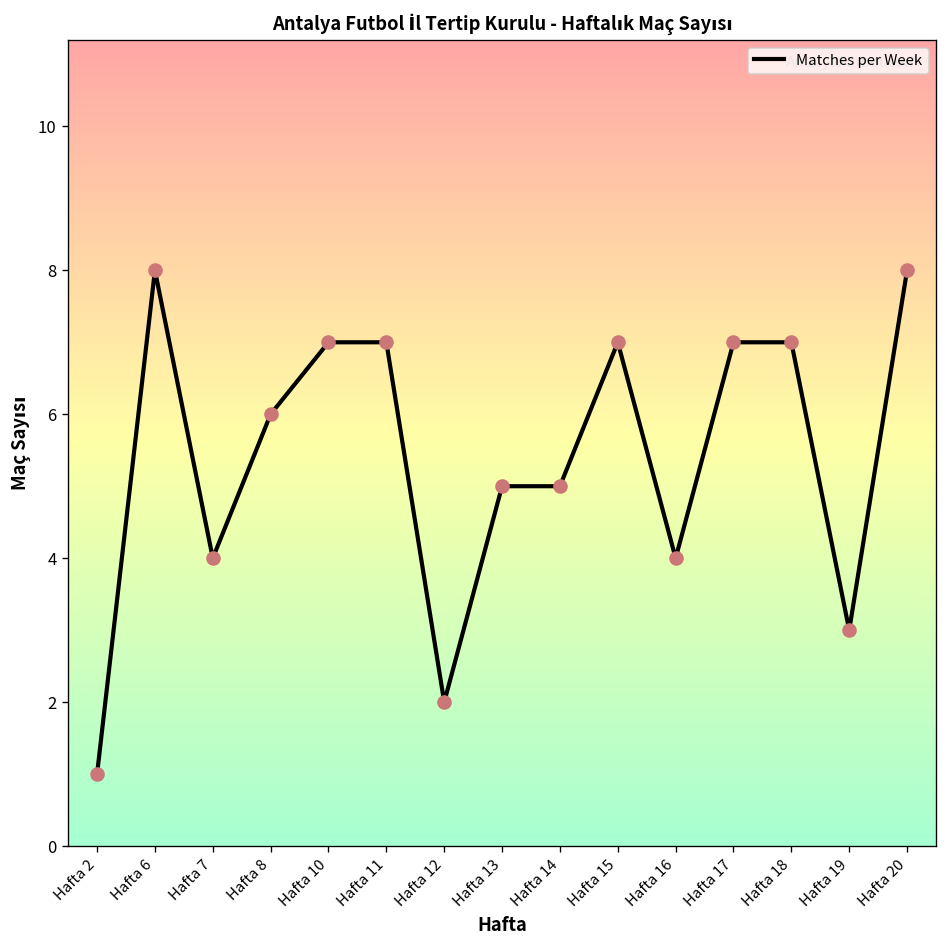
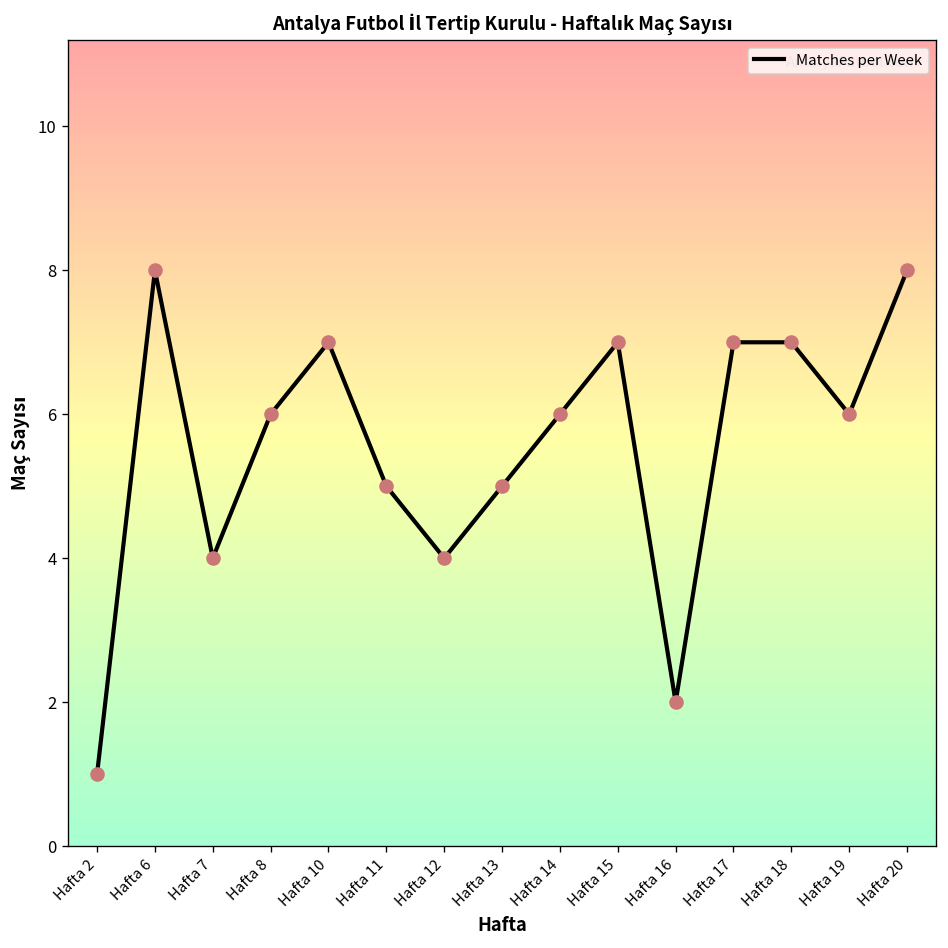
Hafta 11: 7 -> 5
Hafta 12: 2 -> 4
Hafta 14: 5 -> 6
Hafta 16: 4 -> 2
Hafta 19: 3 -> 6
